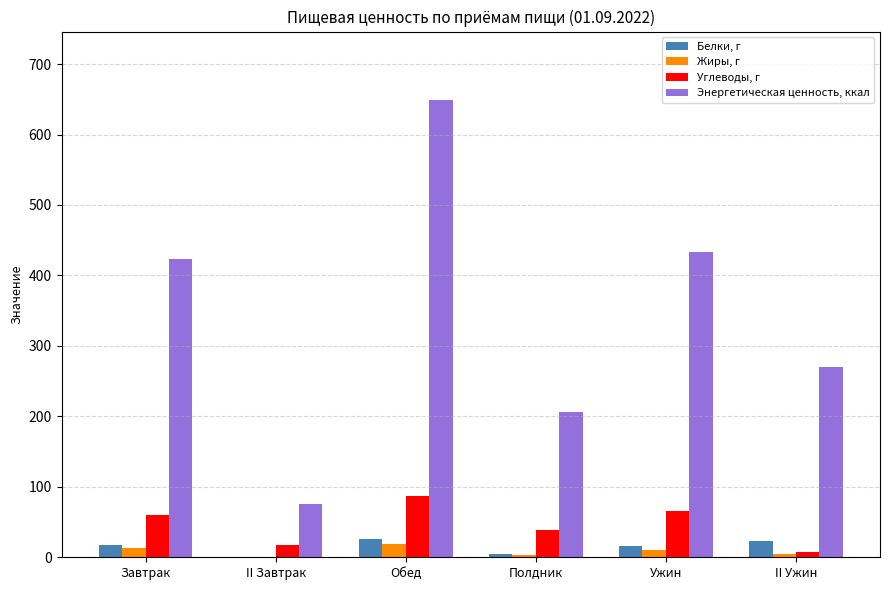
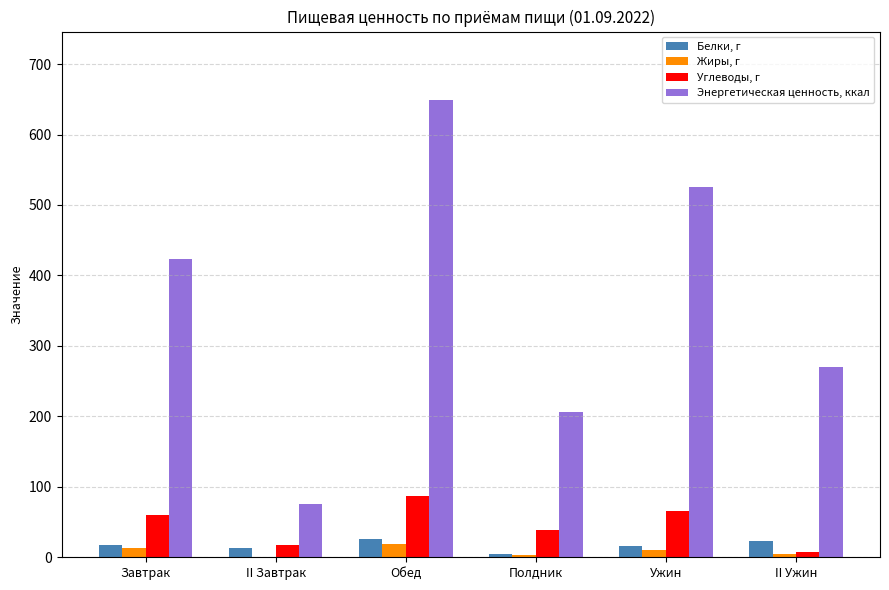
Белки, г, II Завтрак: 0 -> 10
Энергетическая ценность, ккал, Ужин: 430 -> 530
